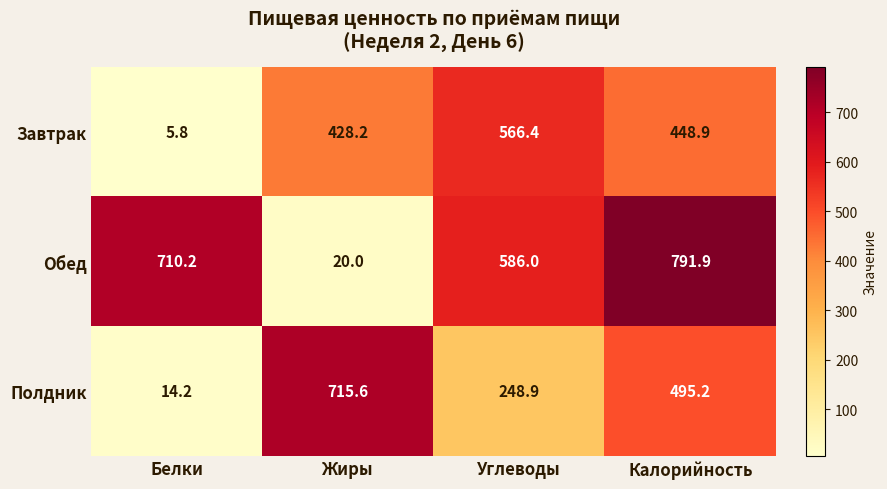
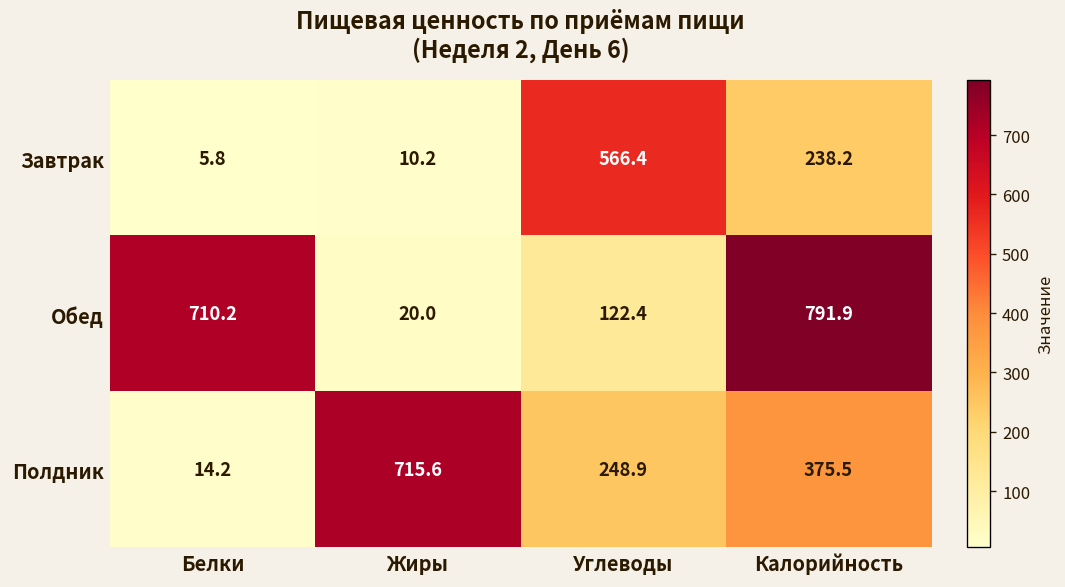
Завтрак, Жиры: 428.2 -> 10.2
Завтрак, Калорийность: 448.9 -> 238.2
Обед, Углеводы: 586.0 -> 122.4
Полдник, Калорийность: 495.2 -> 375.5
